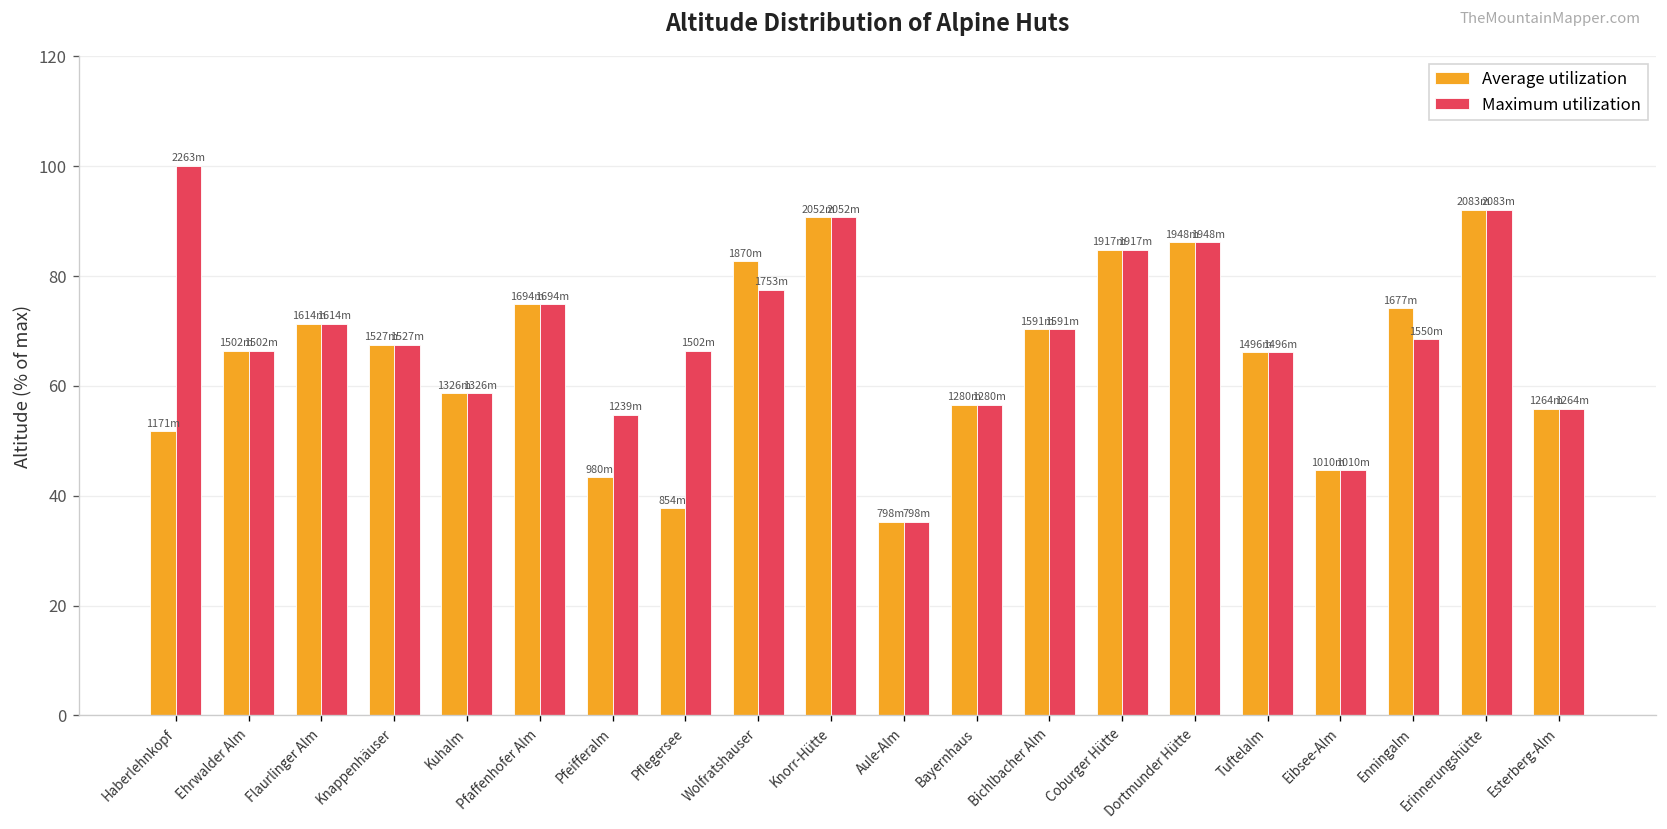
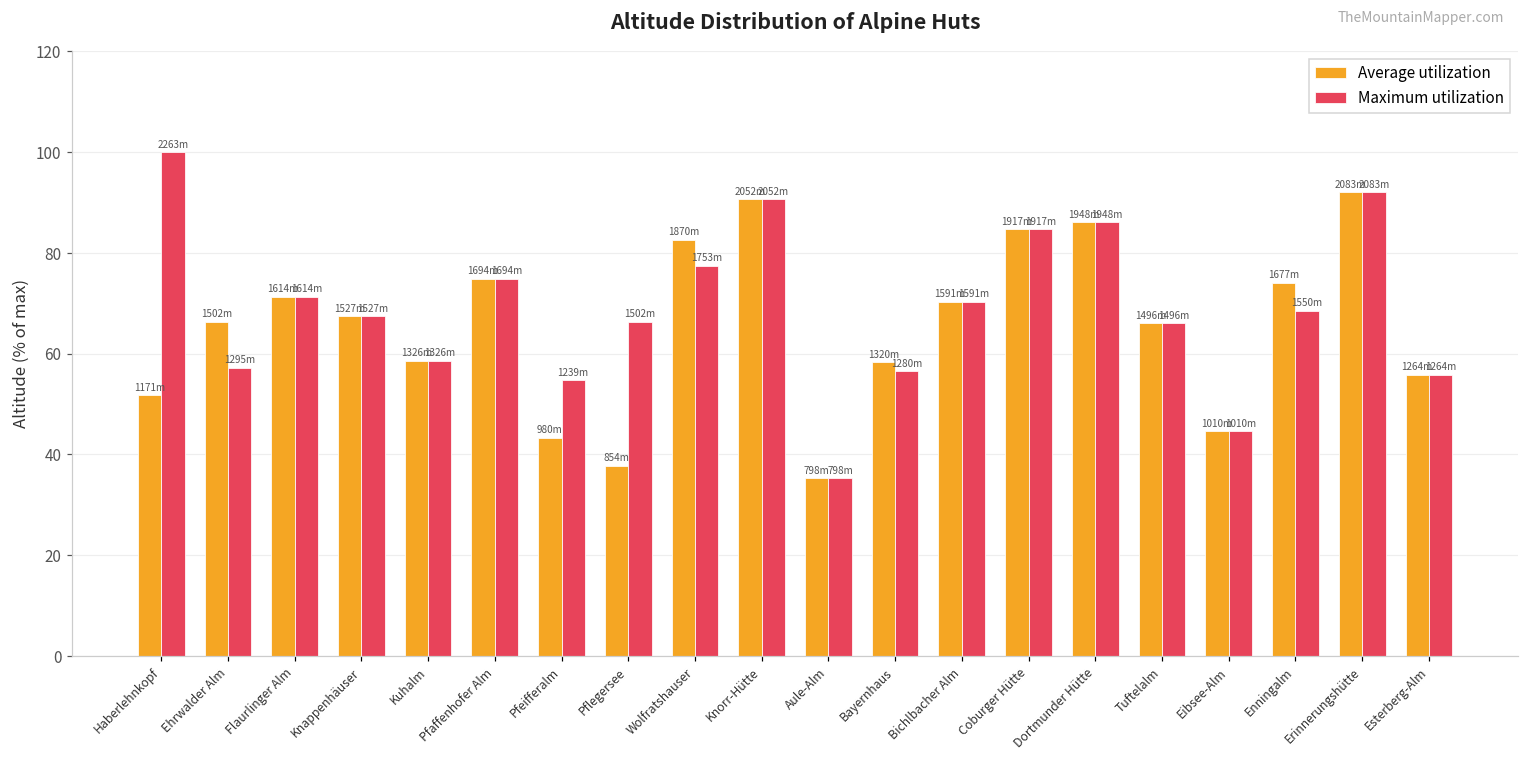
Maximum utilization, Ehrwalder Alm: 1502m -> 1295m
Average utilization, Bayernhaus: 1280m -> 1320m
